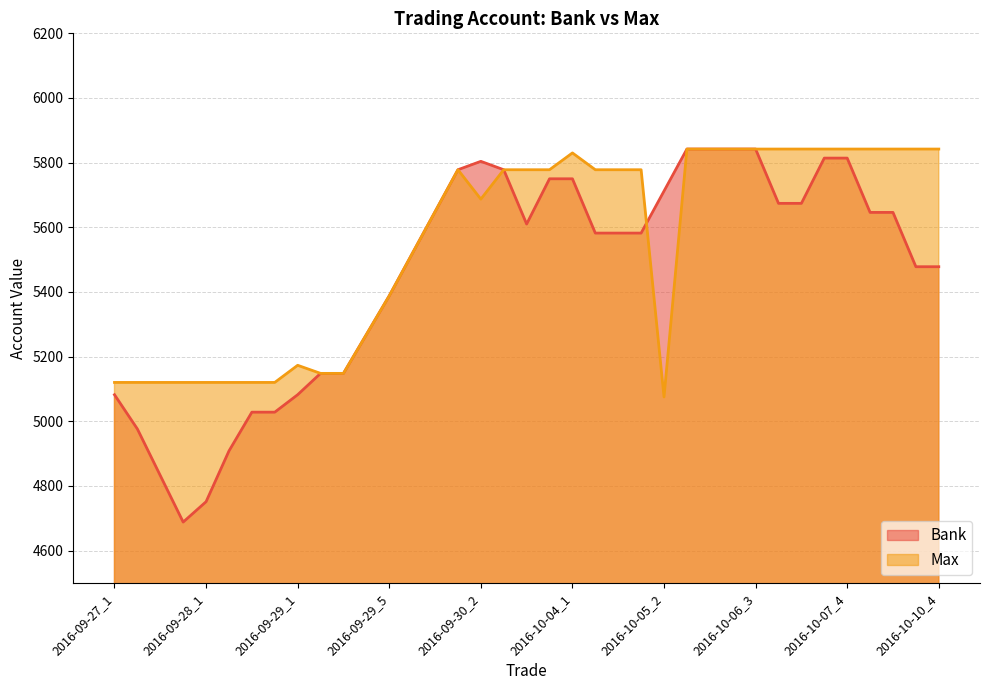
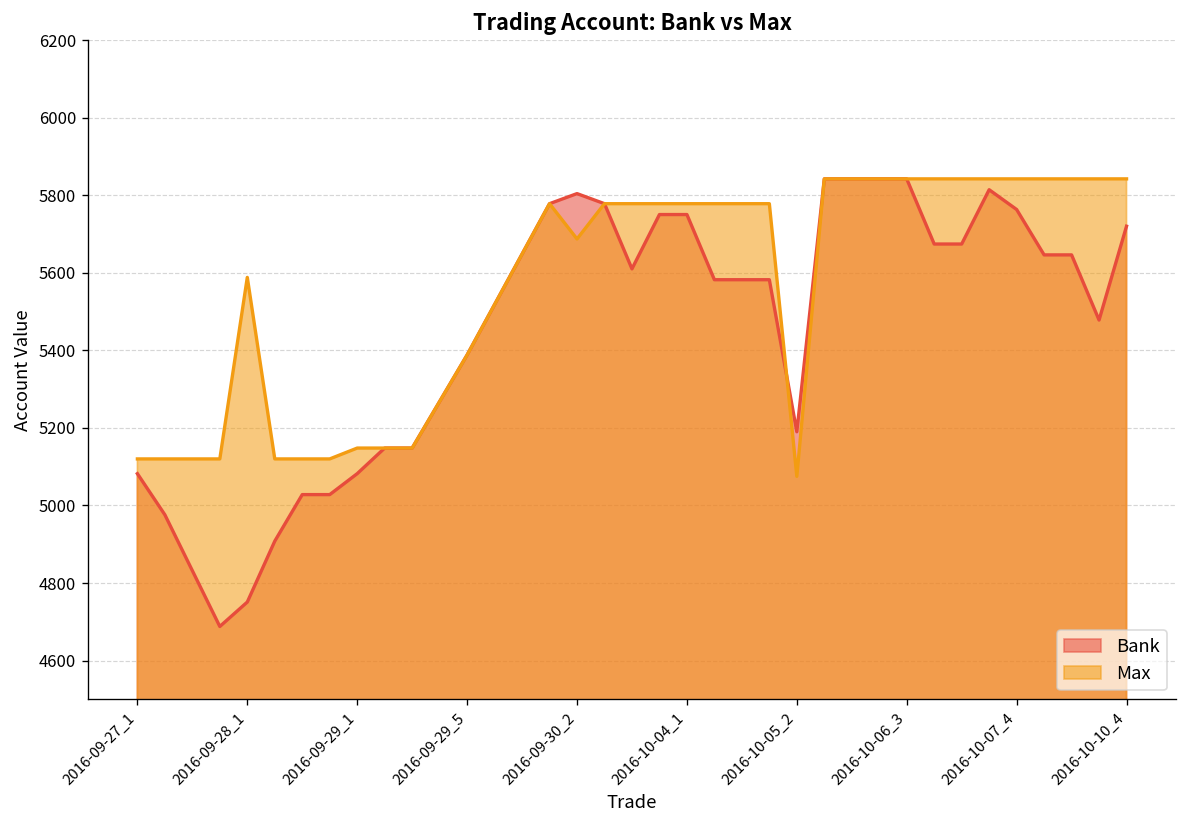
Max, 2016-09-28_1: 5120 -> 5590
Max, 2016-09-29_1: 5170 -> 5150
Max, 2016-10-04_1: 5830 -> 5780
Bank, 2016-10-05_2: 5710 -> 5190
Bank, 2016-10-07_4: 5810 -> 5760
Bank, 2016-10-10_4: 5480 -> 5720
